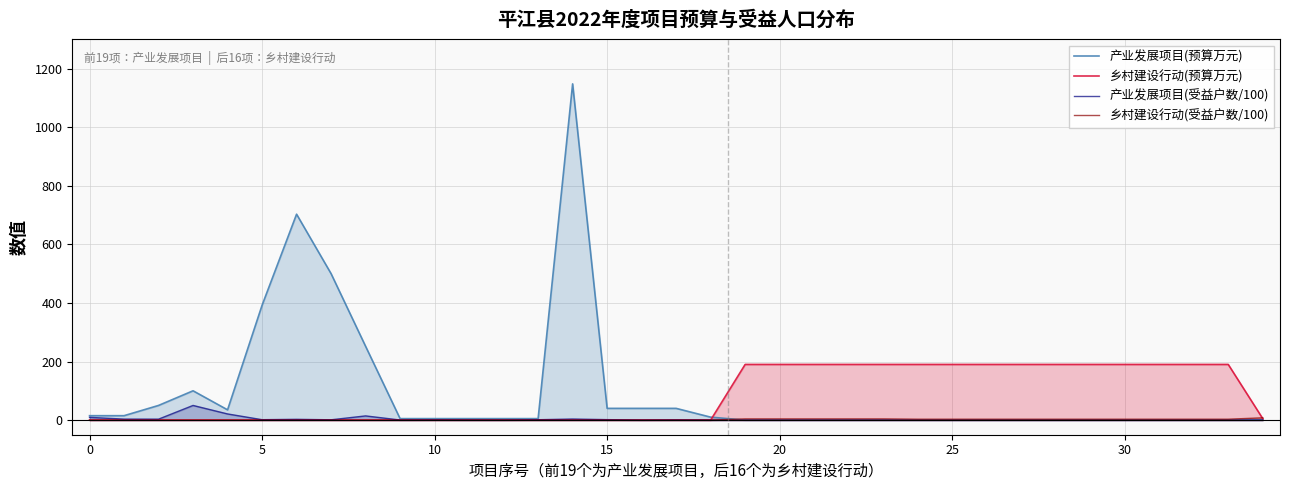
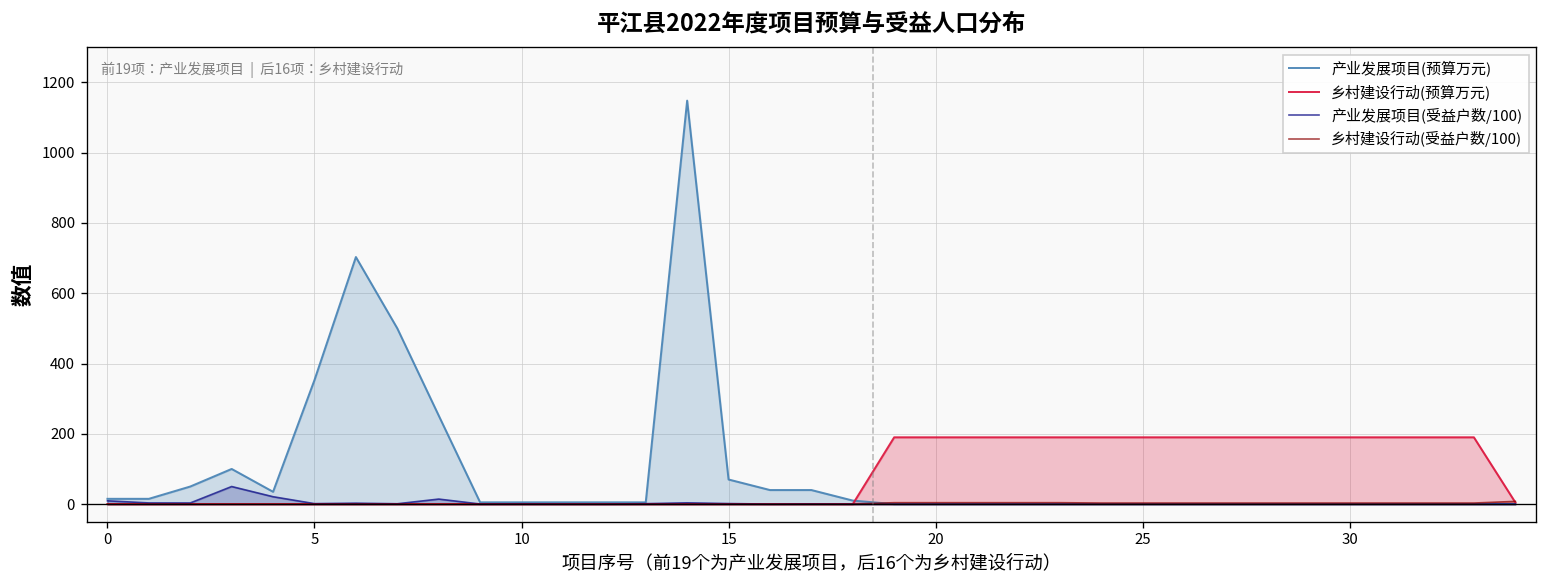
产业发展项目(预算万元), 5: 390 -> 350
产业发展项目(预算万元), 15: 40 -> 70
